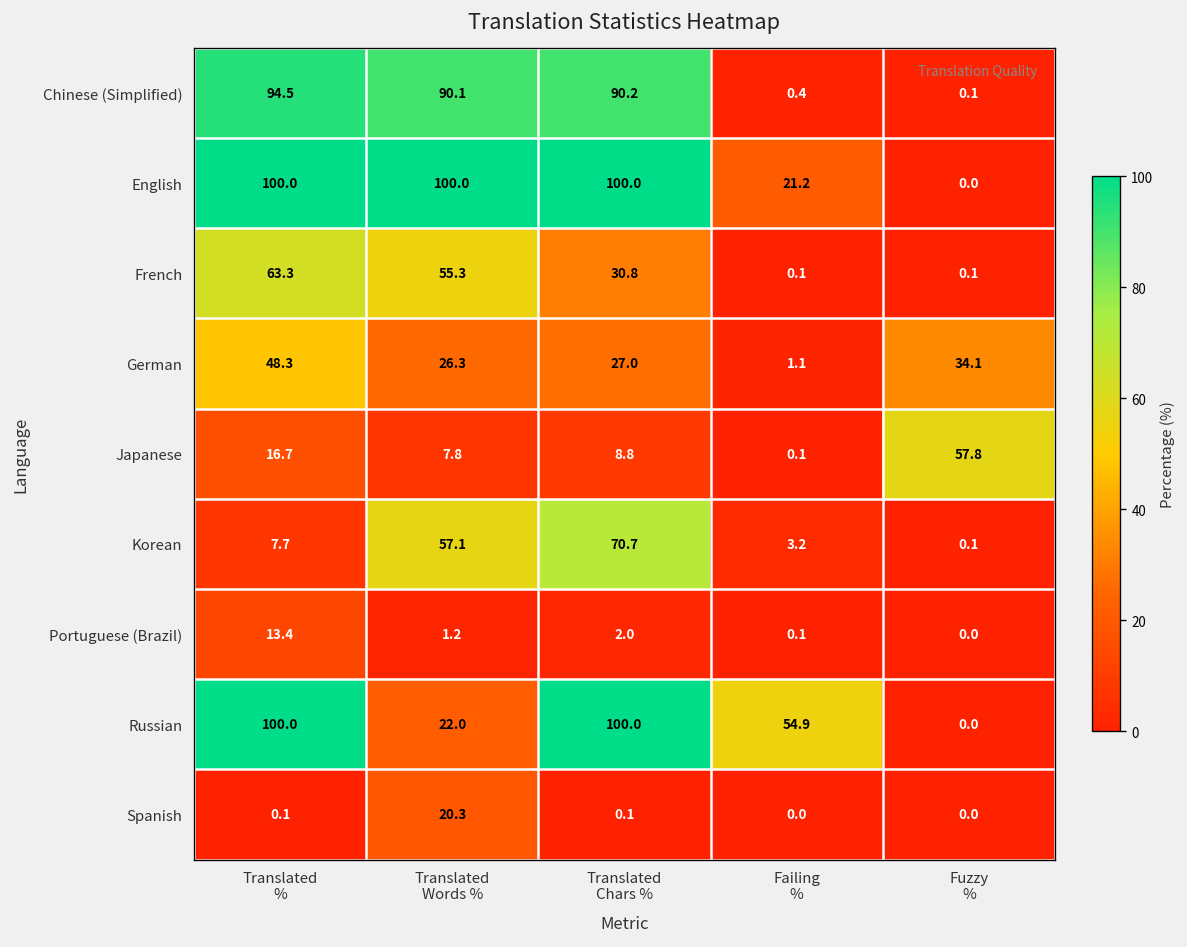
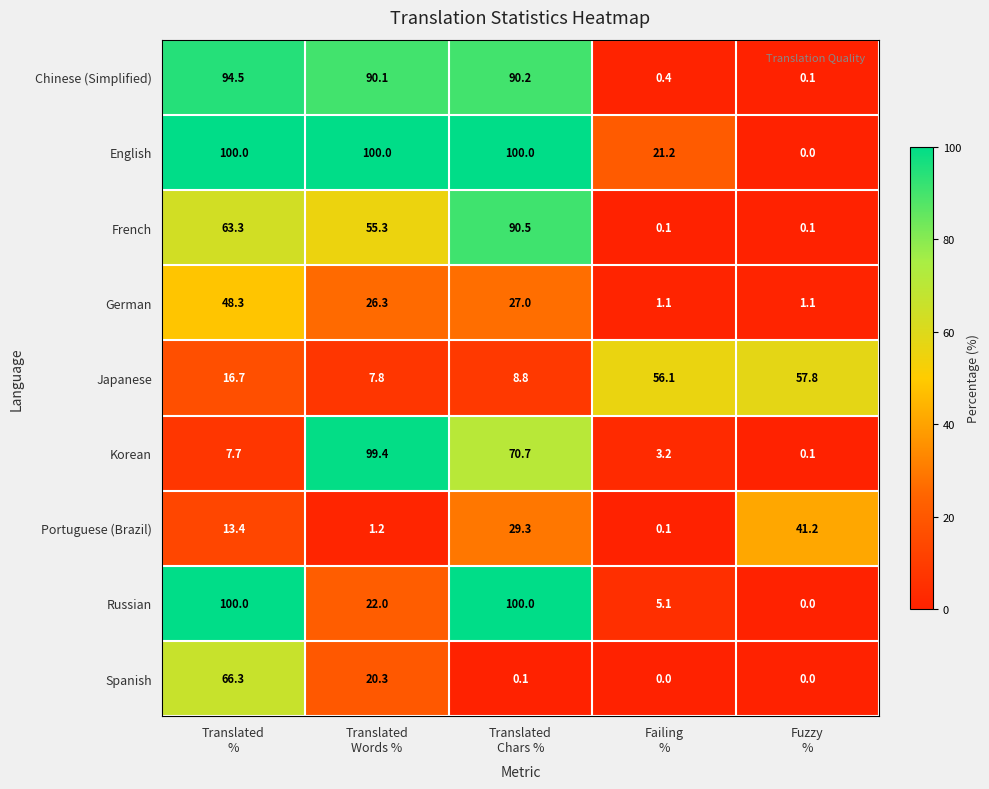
French, Translated Chars %: 30.8 -> 90.5
German, Fuzzy %: 34.1 -> 1.1
Japanese, Failing %: 0.1 -> 56.1
Korean, Translated Words %: 57.1 -> 99.4
Portuguese (Brazil), Translated Chars %: 2.0 -> 29.3
Portuguese (Brazil), Fuzzy %: 0.0 -> 41.2
Russian, Failing %: 54.9 -> 5.1
Spanish, Translated %: 0.1 -> 66.3
